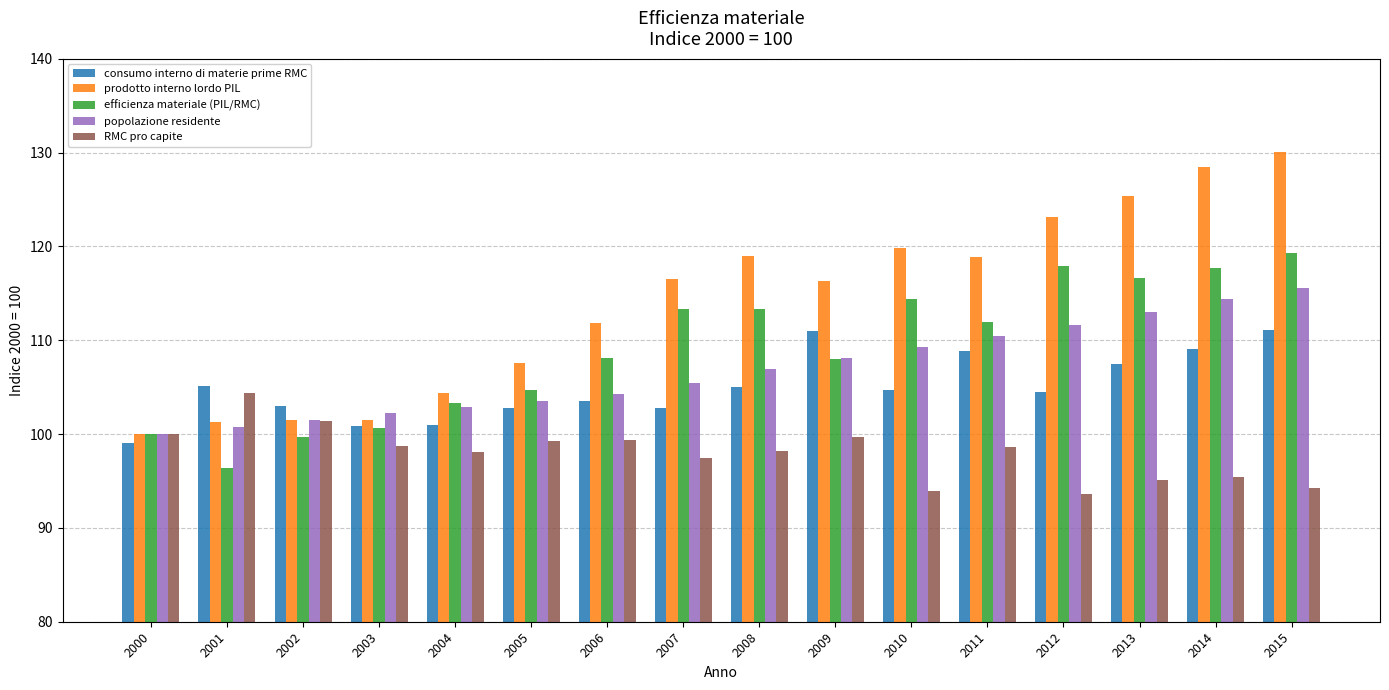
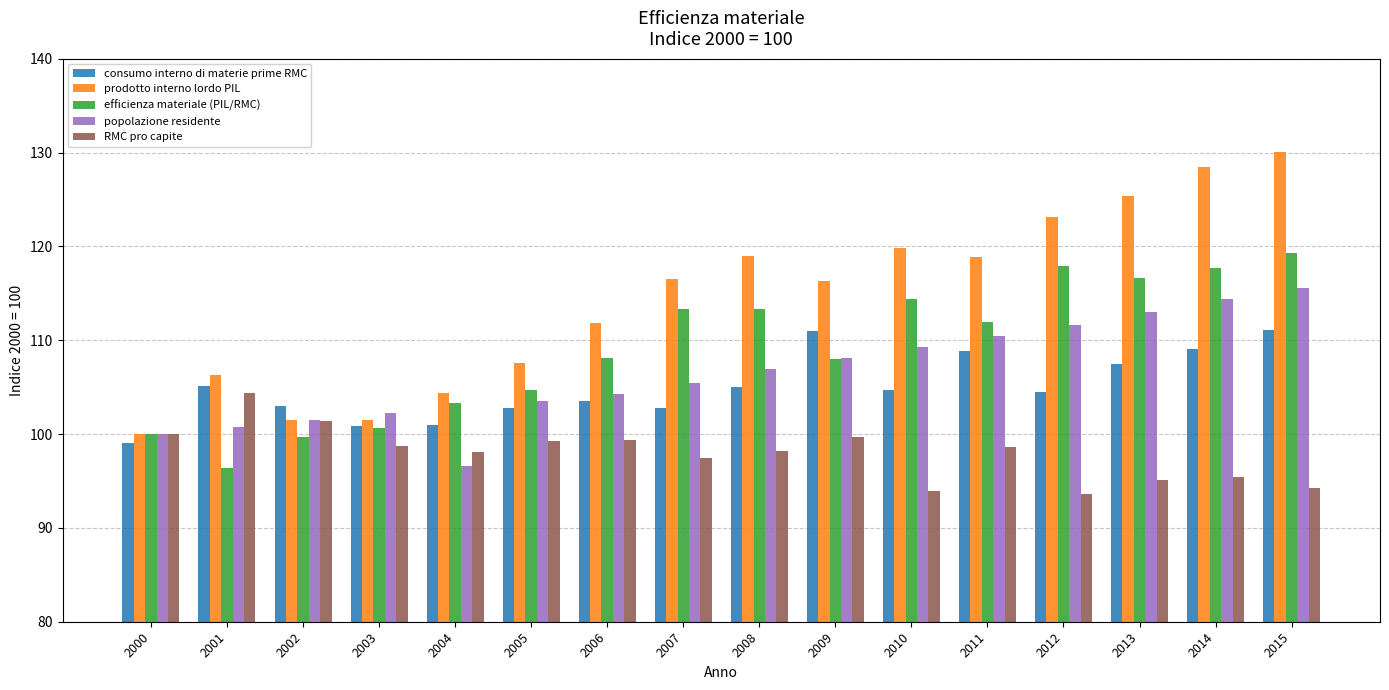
prodotto interno lordo PIL, 2001: 101 -> 106
popolazione residente, 2004: 103 -> 97
